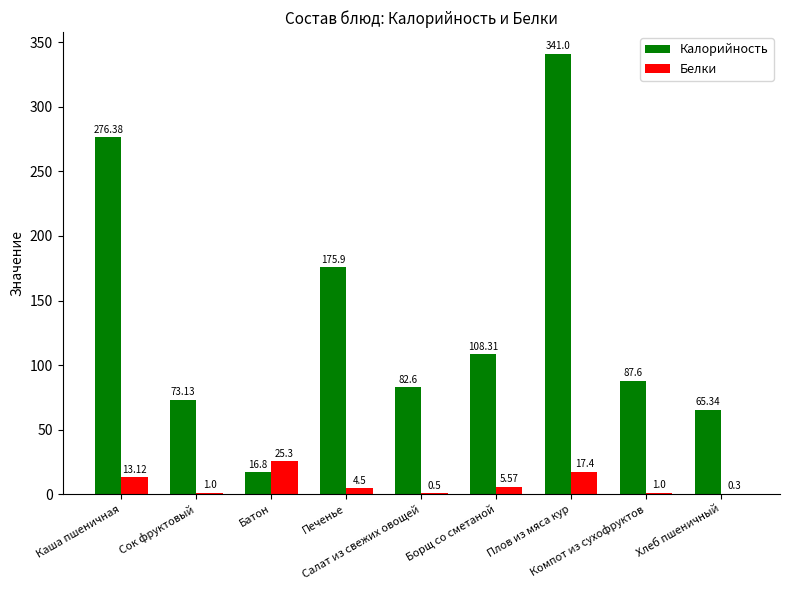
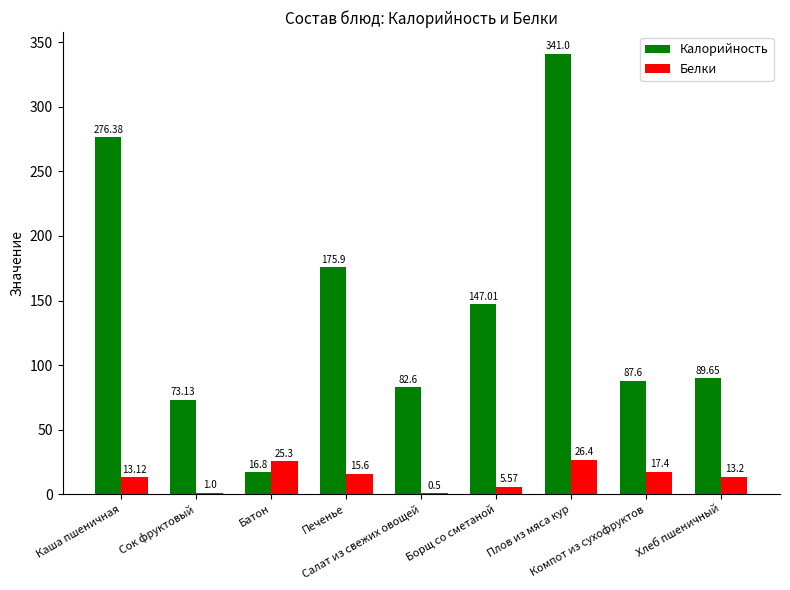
Белки, Печенье: 4.5 -> 15.6
Калорийность, Борщ со сметаной: 108.31 -> 147.01
Белки, Плов из мяса кур: 17.4 -> 26.4
Белки, Компот из сухофруктов: 1.0 -> 17.4
Калорийность, Хлеб пшеничный: 65.34 -> 89.65
Белки, Хлеб пшеничный: 0.3 -> 13.2
